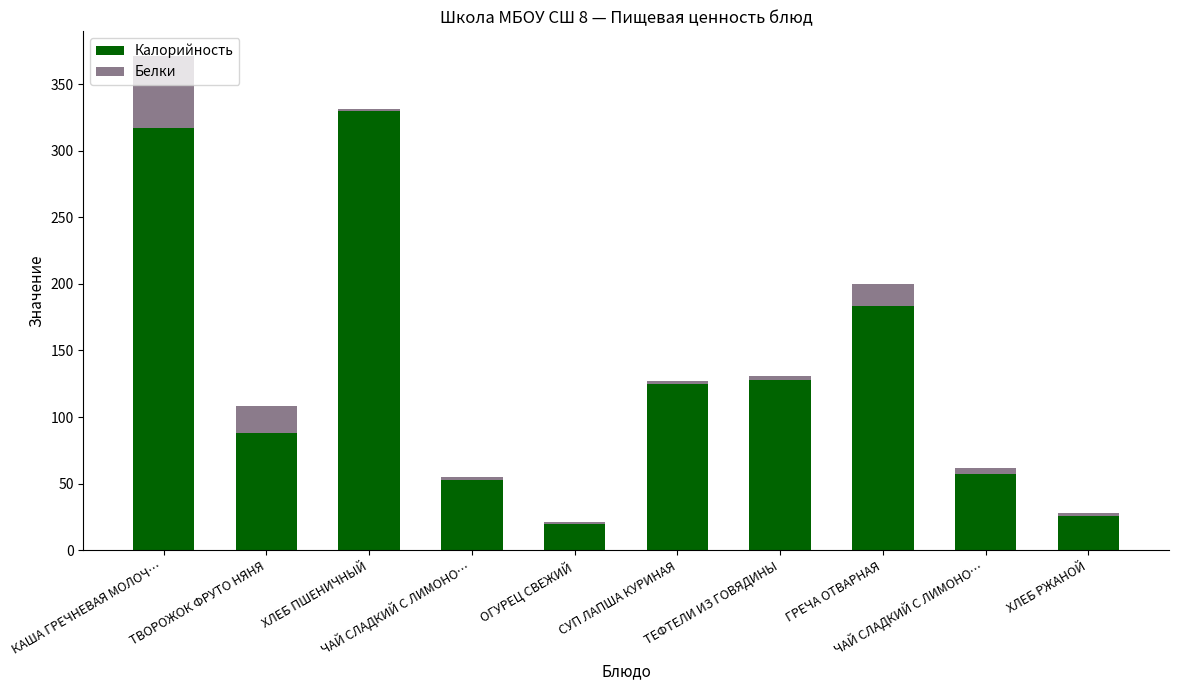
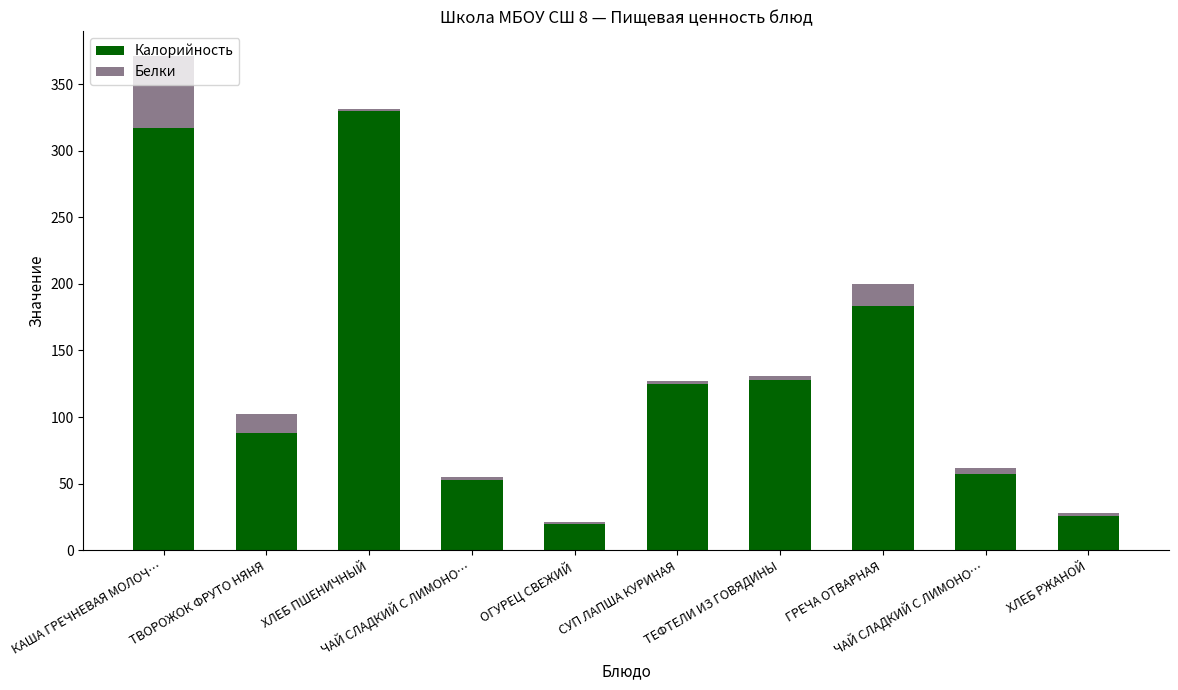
Белки, ТВОРОЖОК ФРУТО НЯНЯ: 20 -> 14
